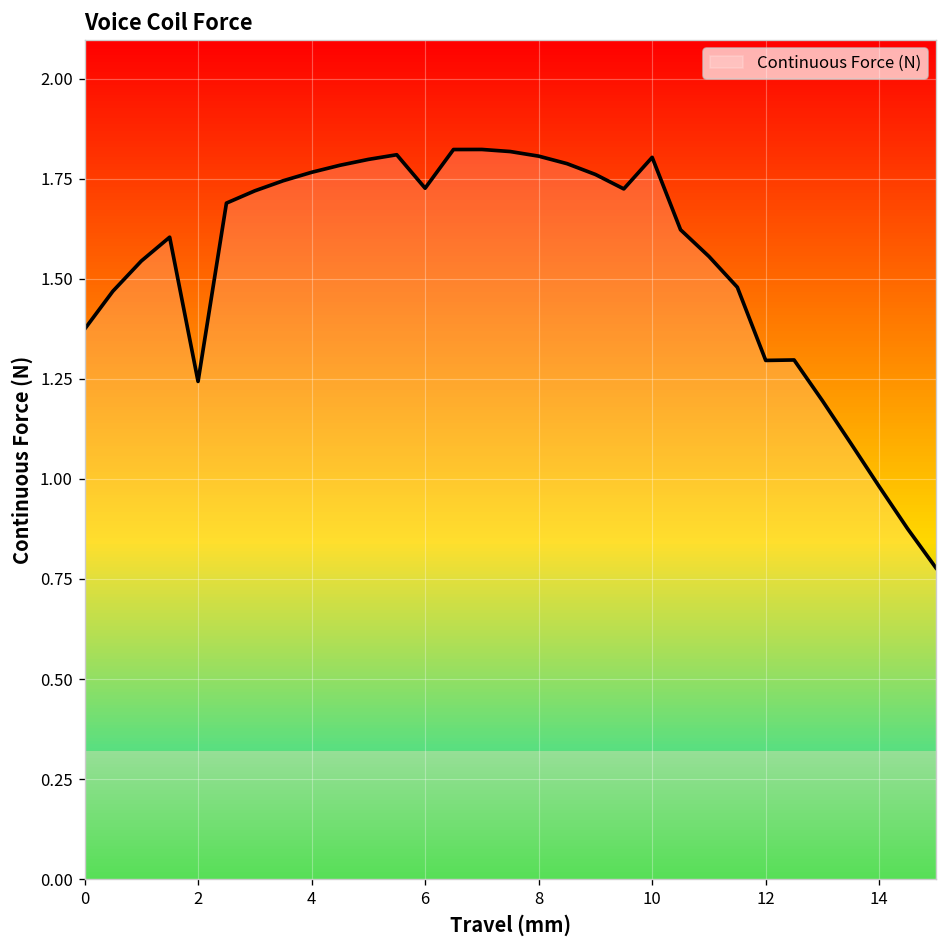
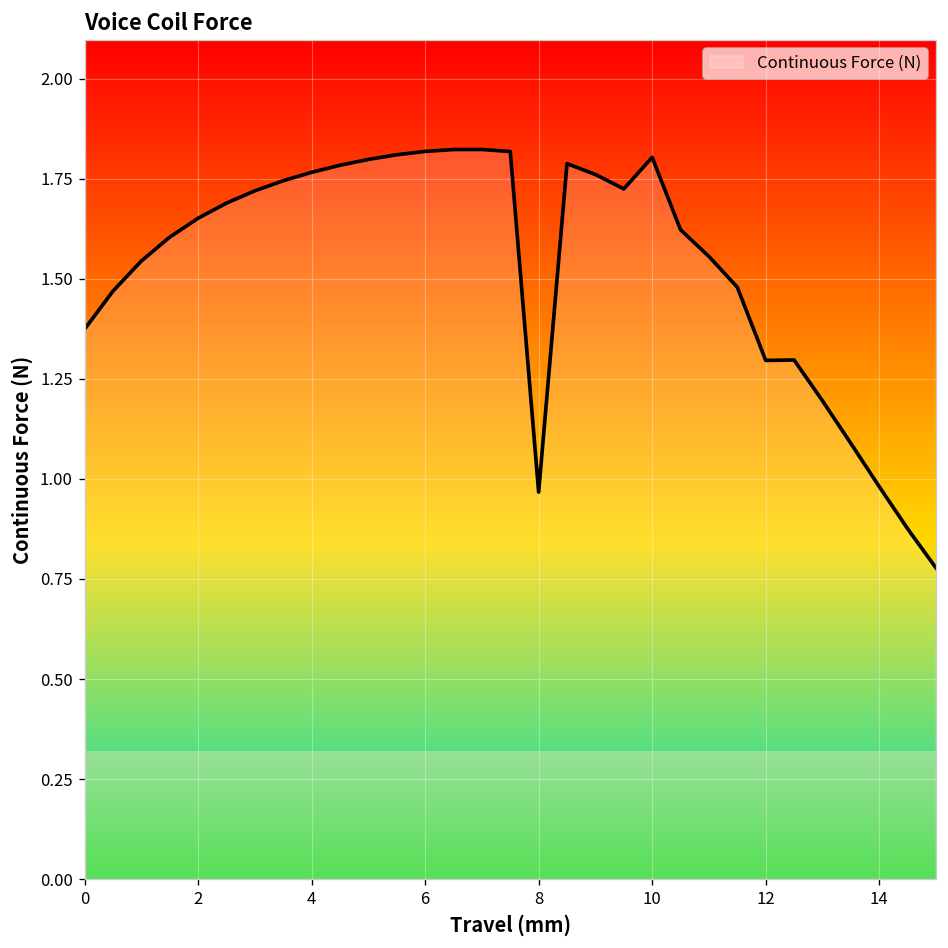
2: 1.24 -> 1.65
6: 1.73 -> 1.82
8: 1.81 -> 0.97
